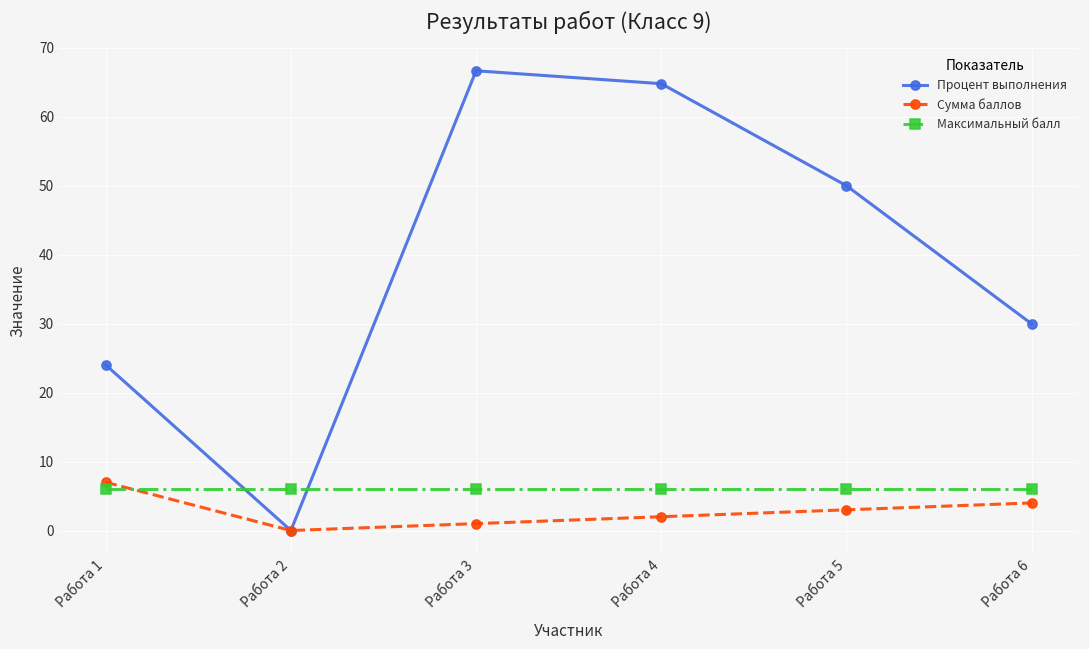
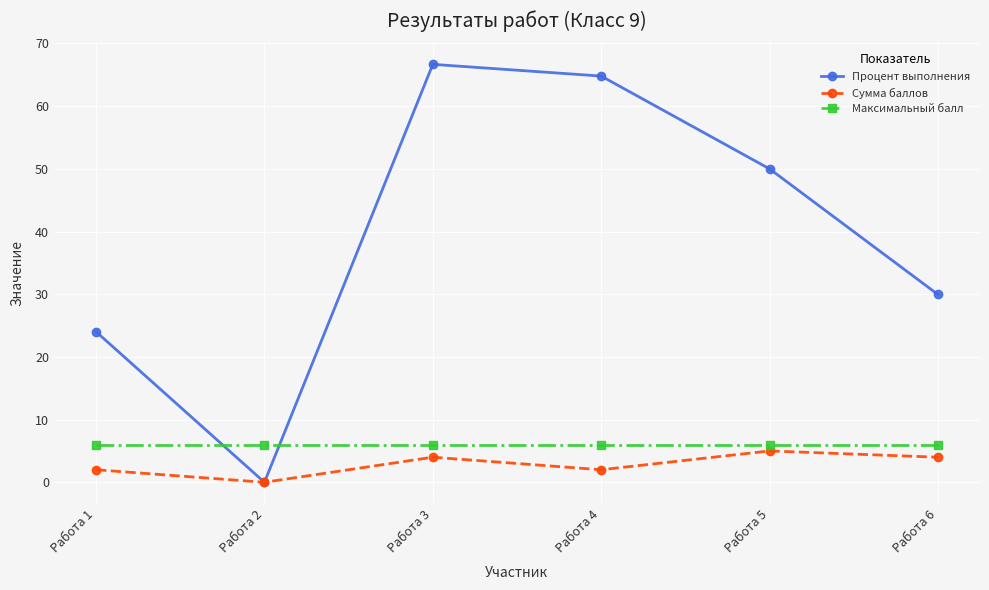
Сумма баллов, Работа 1: 7 -> 2
Сумма баллов, Работа 3: 1 -> 4
Сумма баллов, Работа 5: 3 -> 5
